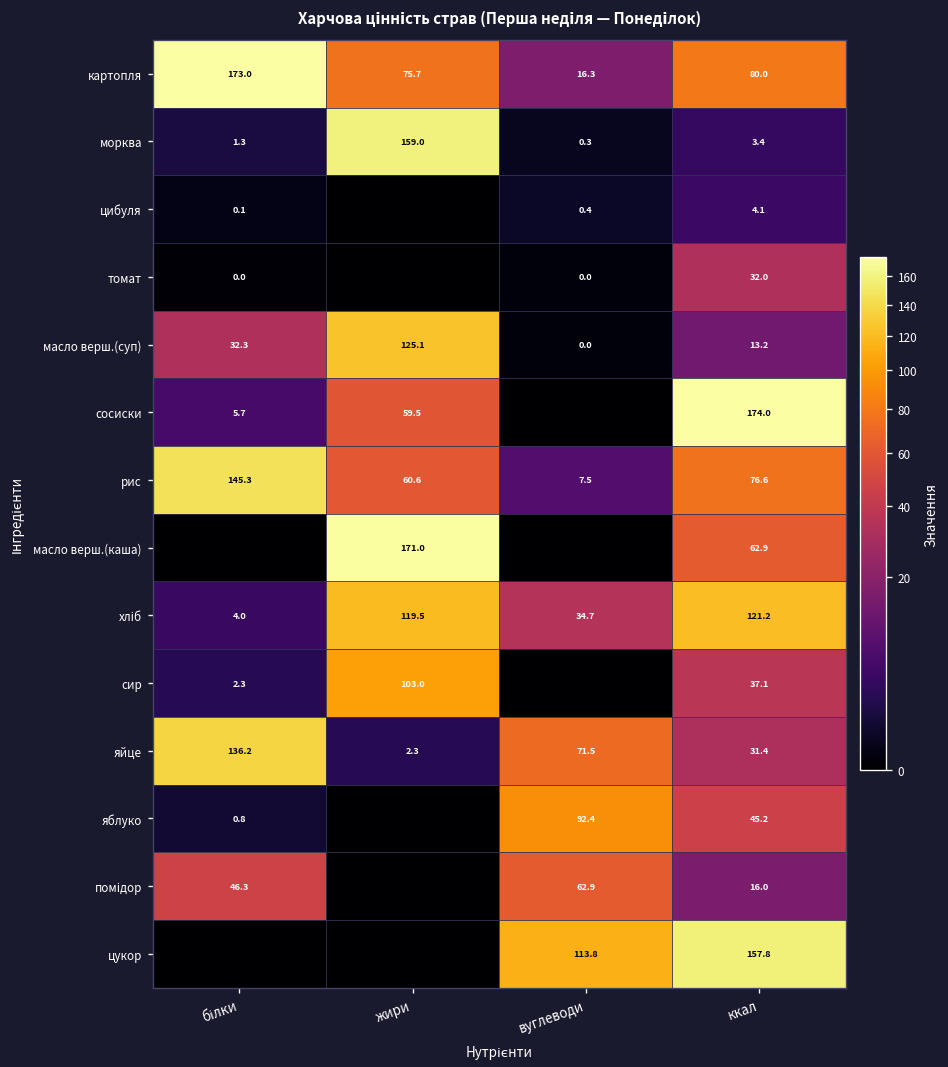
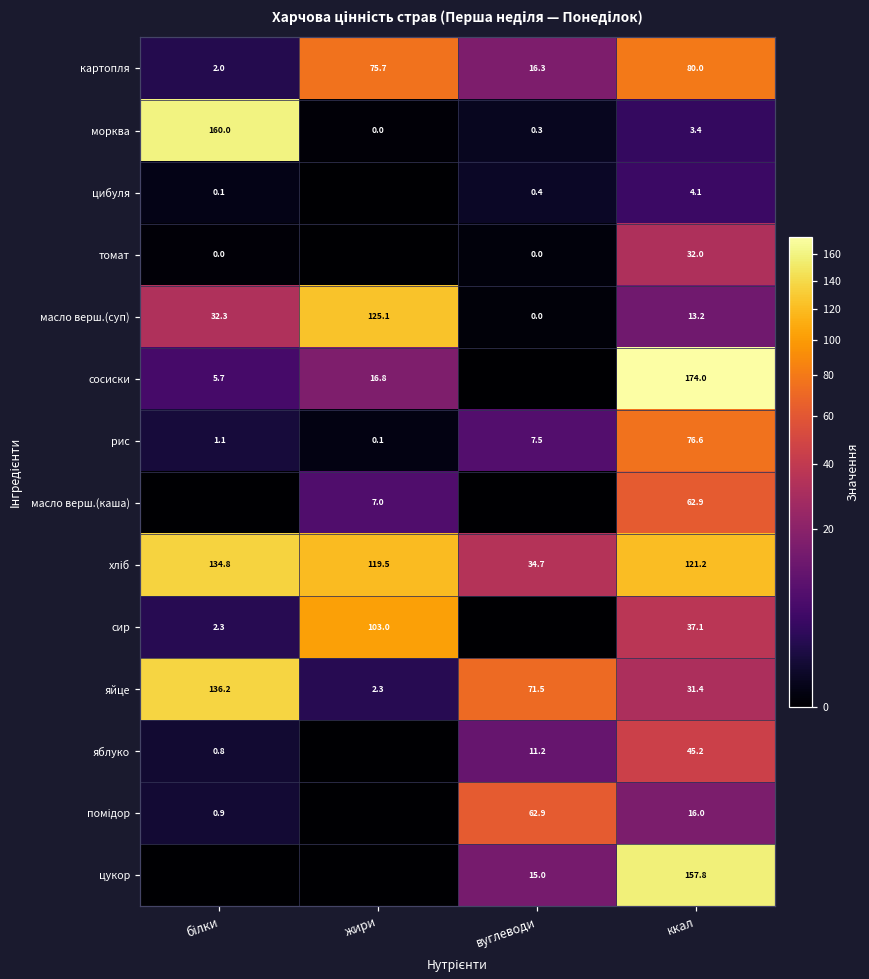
картопля, білки: 173.0 -> 2.0
морква, білки: 1.3 -> 160.0
морква, жири: 159.0 -> 0.0
сосиски, жири: 59.5 -> 16.8
рис, білки: 145.3 -> 1.1
рис, жири: 60.6 -> 0.1
масло верш.(каша), жири: 171.0 -> 7.0
хліб, білки: 4.0 -> 134.8
яблуко, вуглеводи: 92.4 -> 11.2
помідор, білки: 46.3 -> 0.9
цукор, вуглеводи: 113.8 -> 15.0
